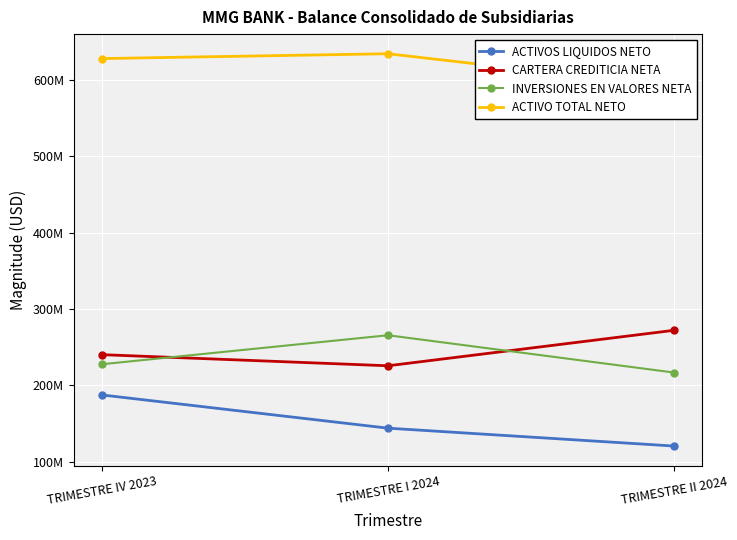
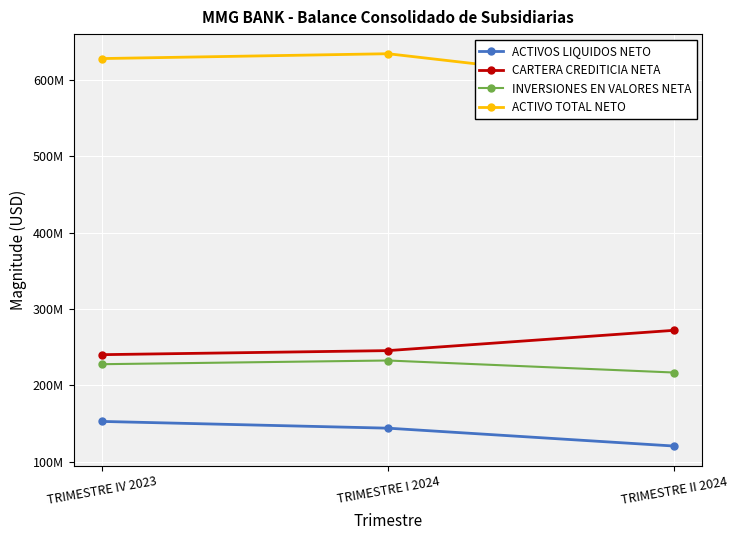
ACTIVOS LIQUIDOS NETO, TRIMESTRE IV 2023: 190000000 -> 150000000
CARTERA CREDITICIA NETA, TRIMESTRE I 2024: 230000000 -> 250000000
INVERSIONES EN VALORES NETA, TRIMESTRE I 2024: 270000000 -> 230000000
